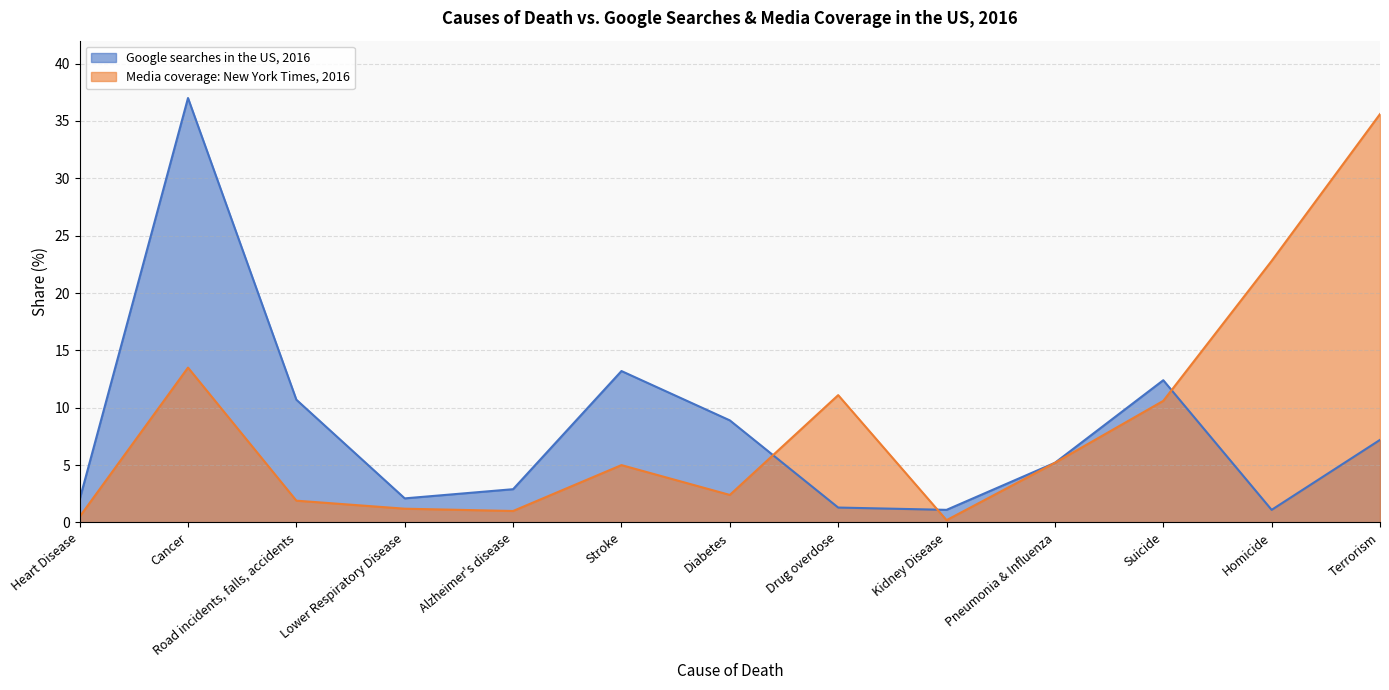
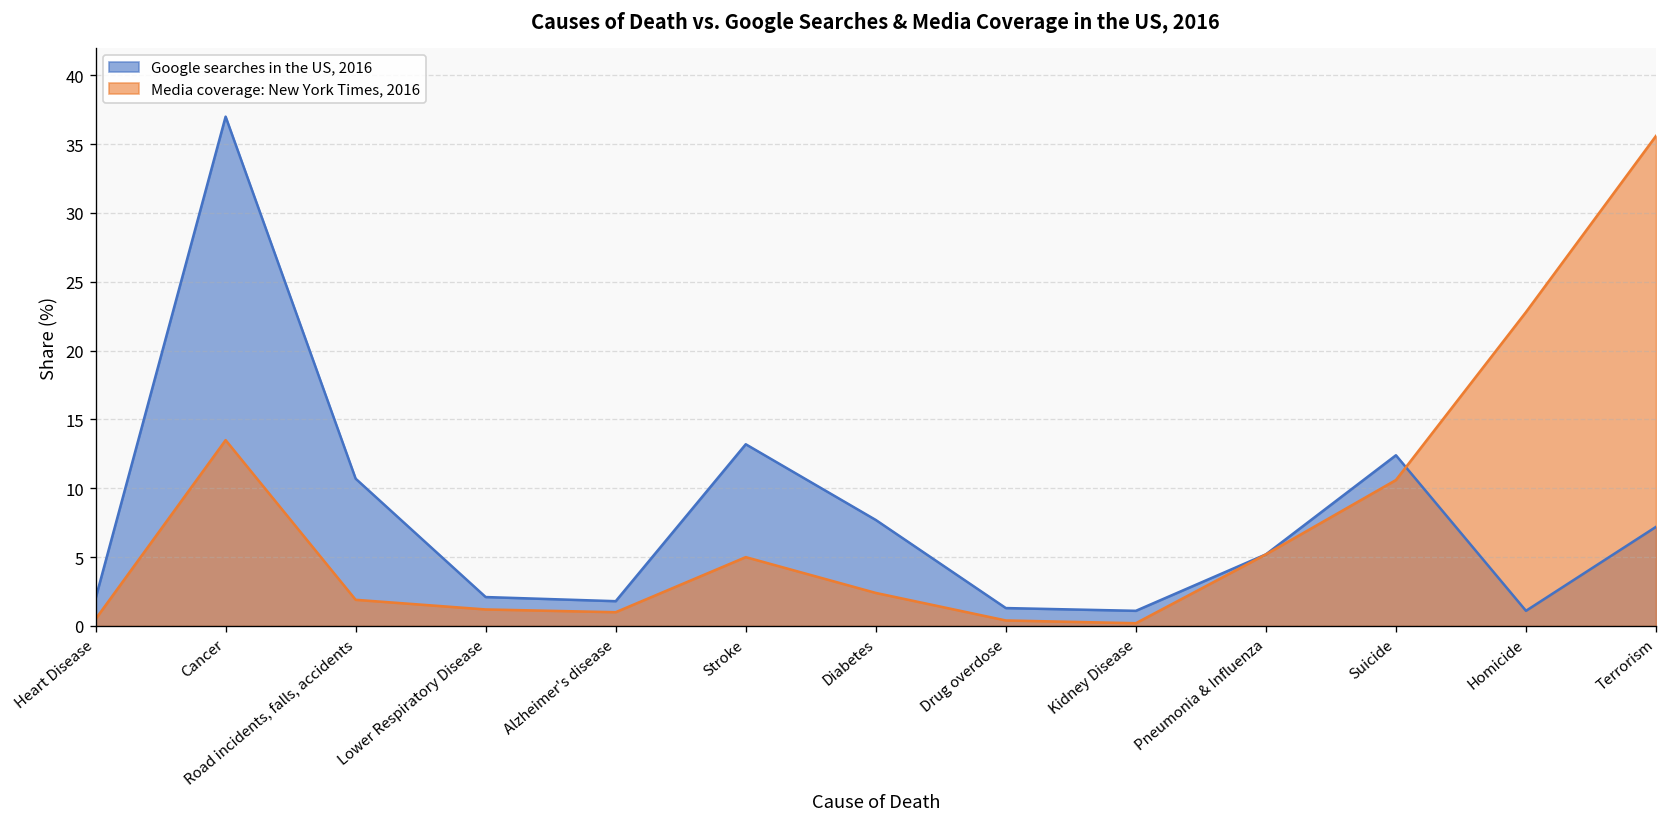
Google searches in the US, 2016, Alzheimer's disease: 2.9 -> 1.8
Google searches in the US, 2016, Diabetes: 8.9 -> 7.7
Media coverage: New York Times, 2016, Drug overdose: 11.1 -> 0.4
